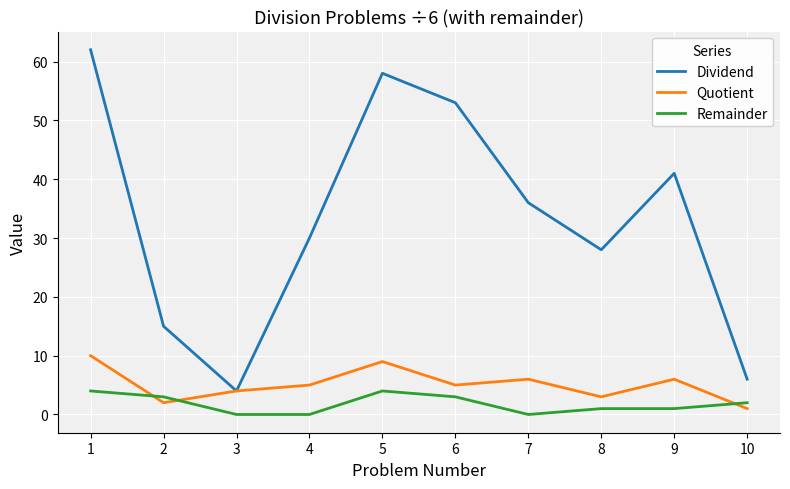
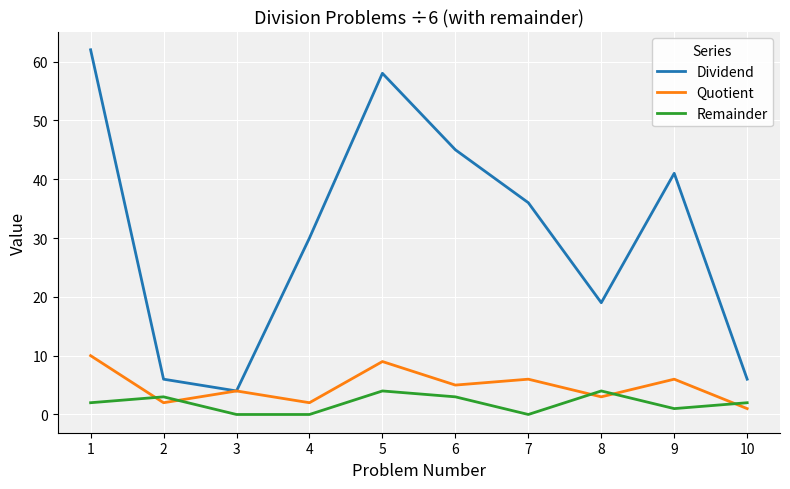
Remainder, 1: 4 -> 2
Dividend, 2: 15 -> 6
Quotient, 4: 5 -> 2
Dividend, 6: 53 -> 45
Dividend, 8: 28 -> 19
Remainder, 8: 1 -> 4
